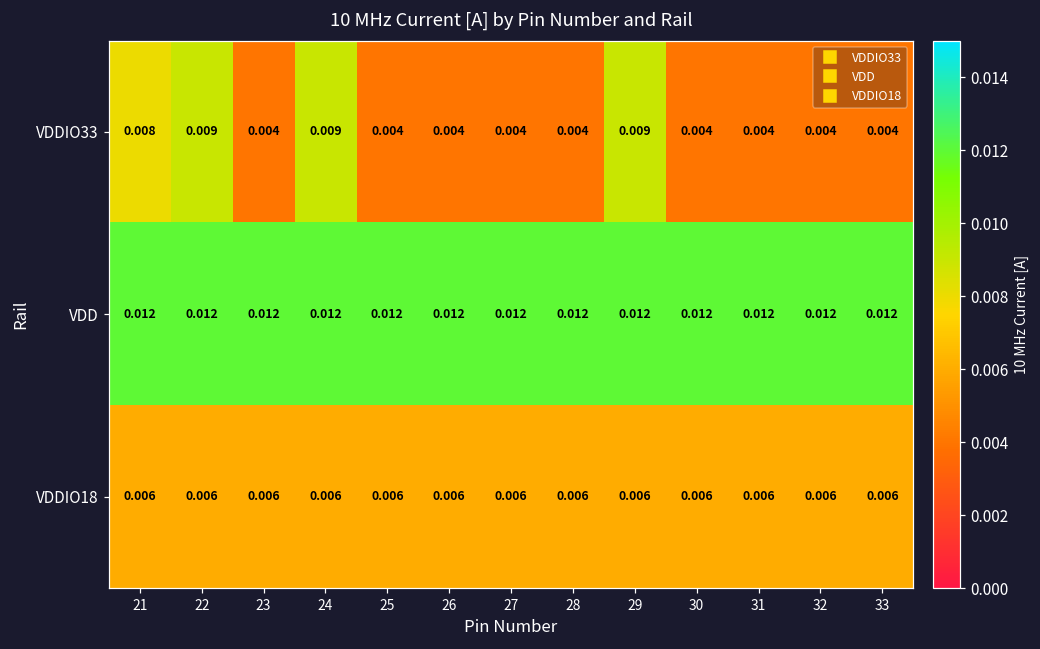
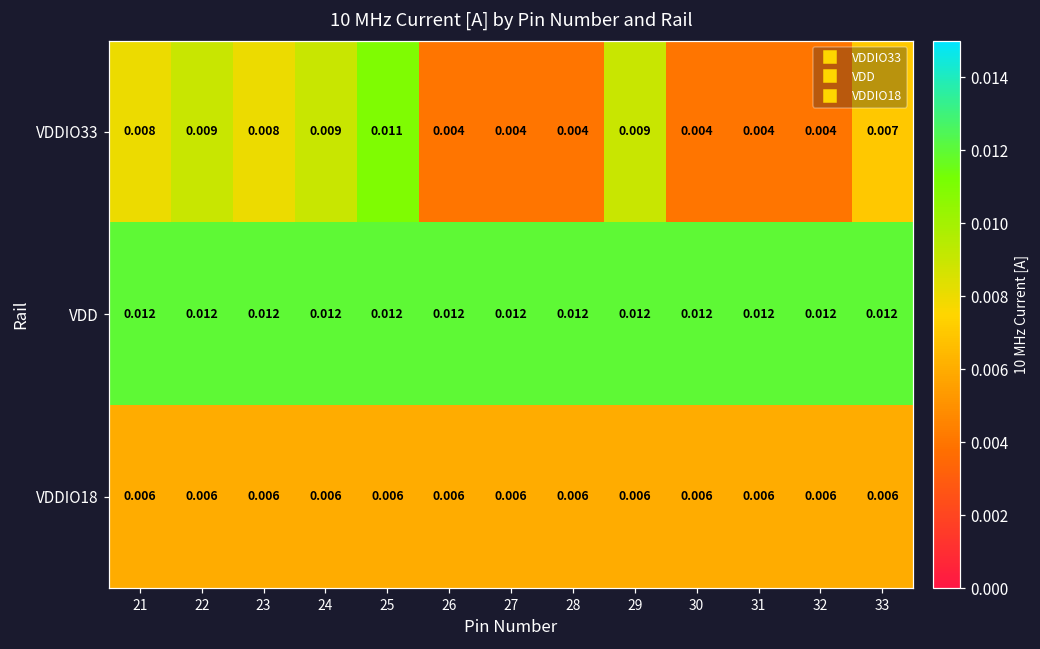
VDDIO33, 23: 0.004 -> 0.008
VDDIO33, 25: 0.004 -> 0.011
VDDIO33, 33: 0.004 -> 0.007
